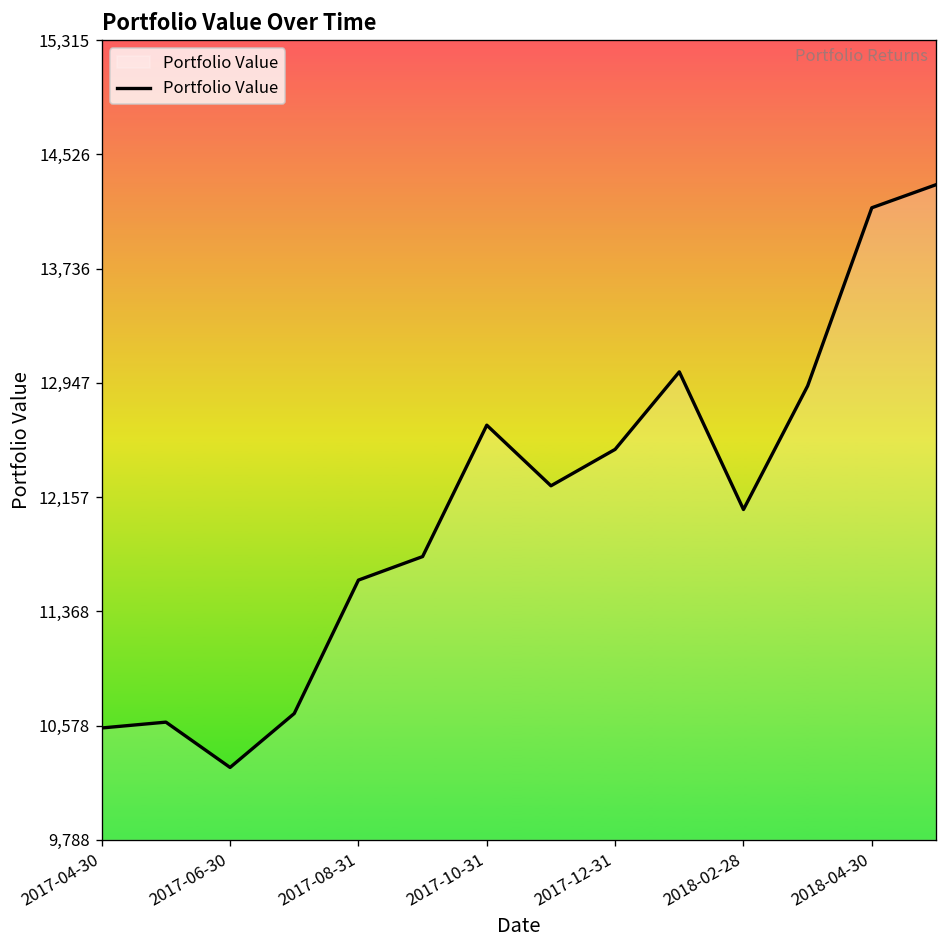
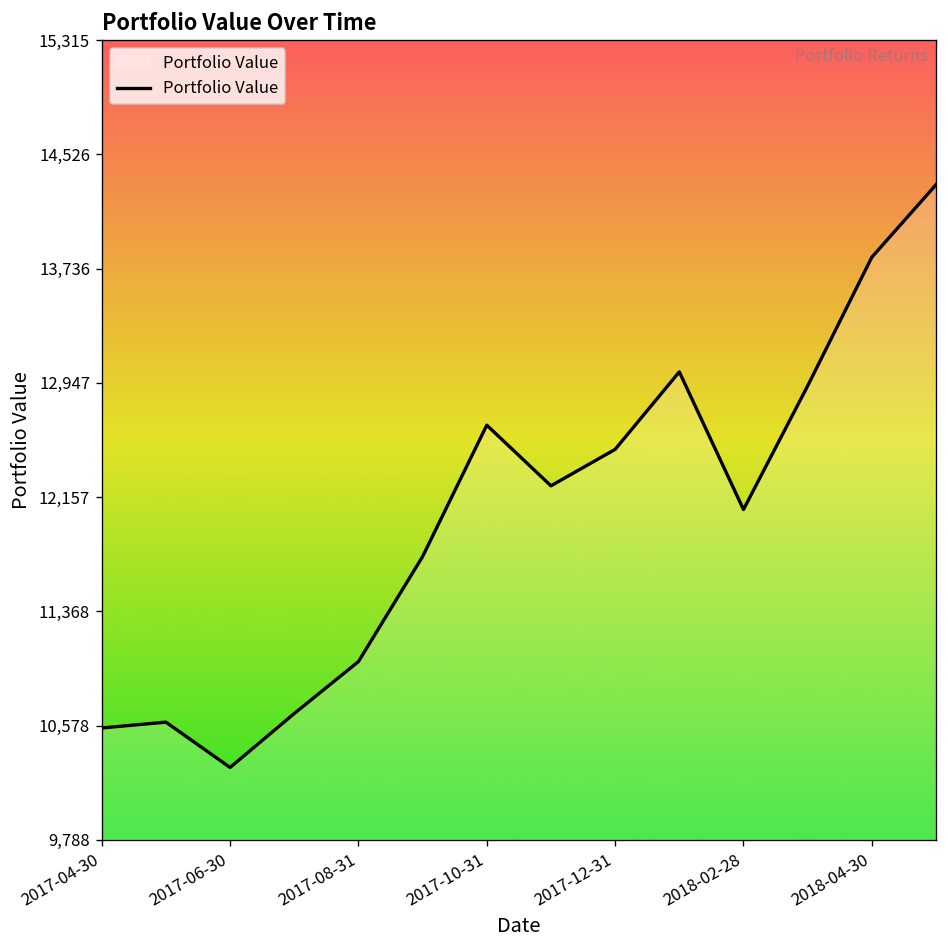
2017-08-31: 11,580 -> 11,020
2018-04-30: 14,160 -> 13,810
